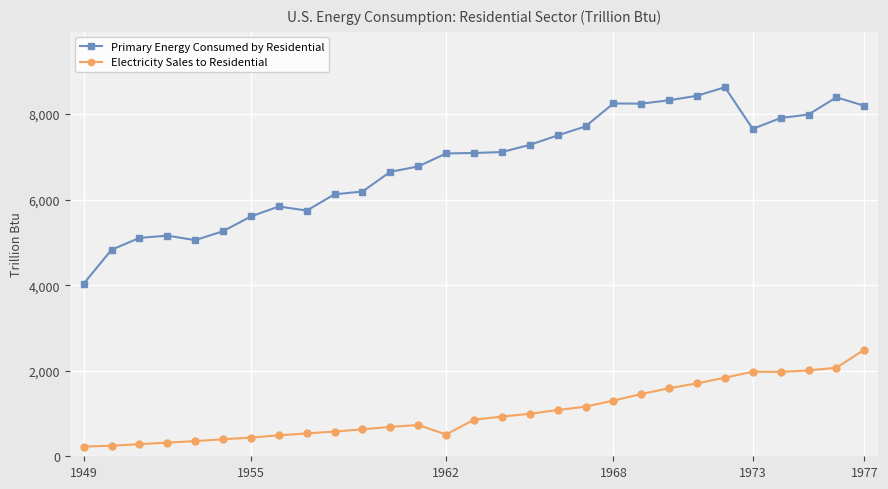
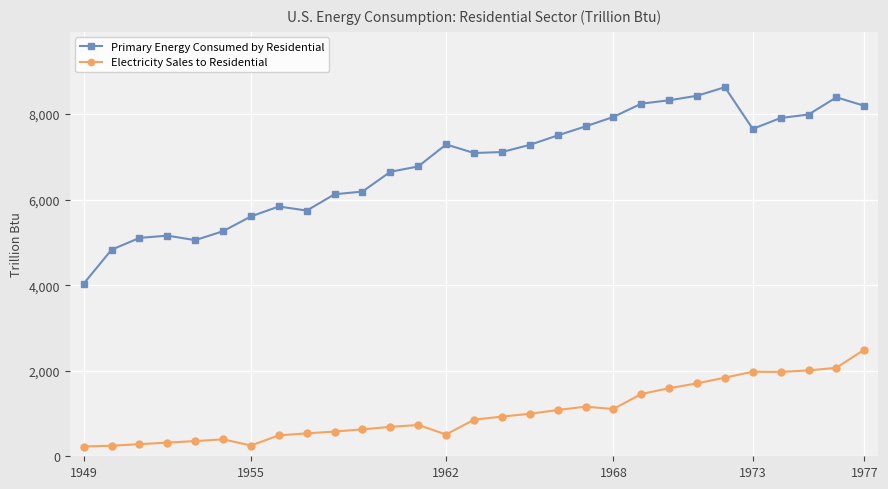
Electricity Sales to Residential, 1955: 400 -> 300
Primary Energy Consumed by Residential, 1962: 7,100 -> 7,300
Primary Energy Consumed by Residential, 1968: 8,200 -> 7,900
Electricity Sales to Residential, 1968: 1,300 -> 1,100
